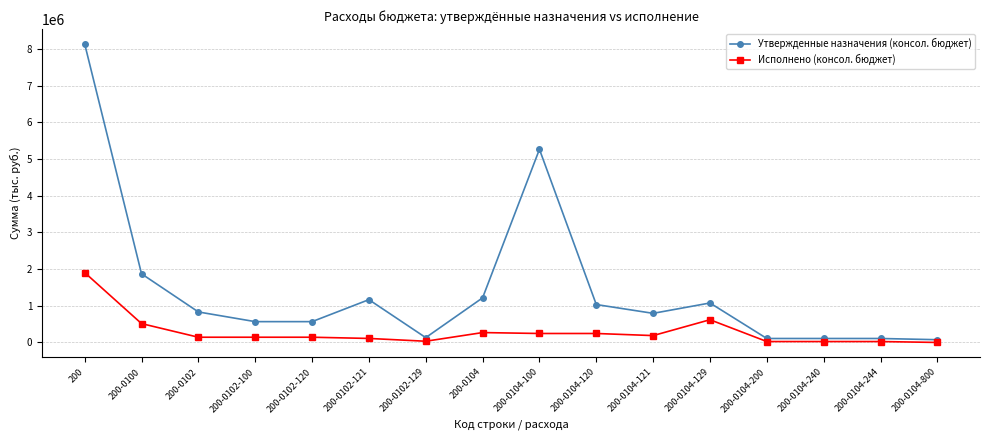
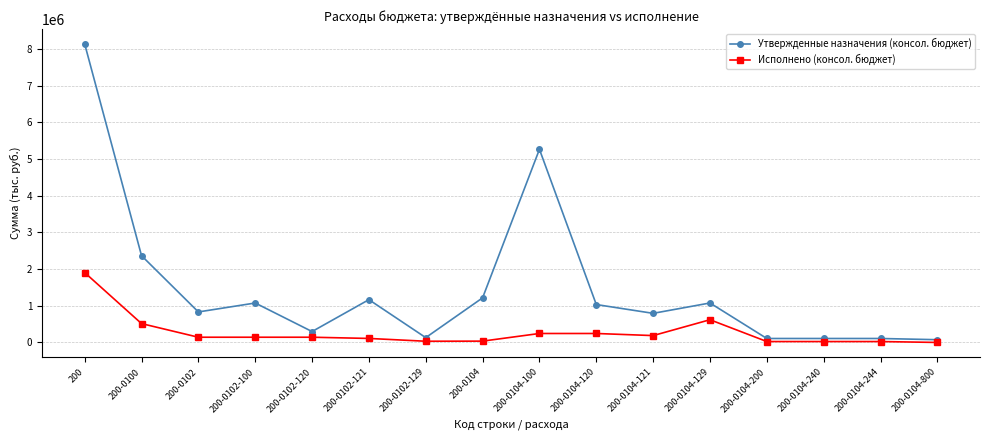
Утвержденные назначения (консол. бюджет), 200-0100: 1900000 -> 2400000
Утвержденные назначения (консол. бюджет), 200-0102-100: 600000 -> 1100000
Утвержденные назначения (консол. бюджет), 200-0102-120: 600000 -> 300000
Исполнено (консол. бюджет), 200-0104: 300000 -> 0
